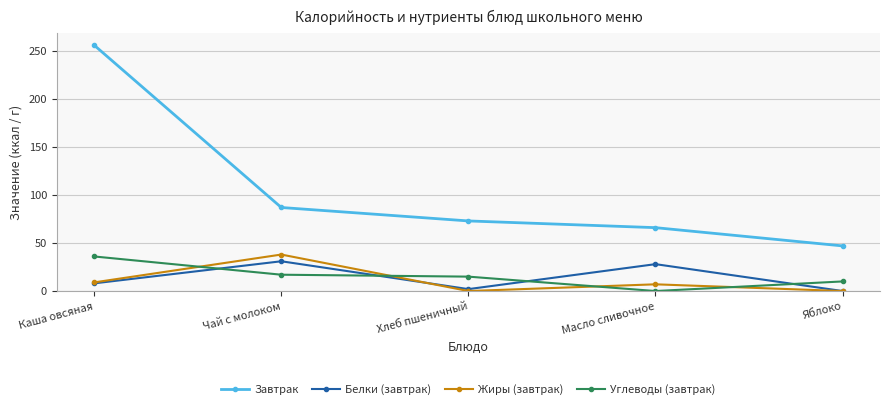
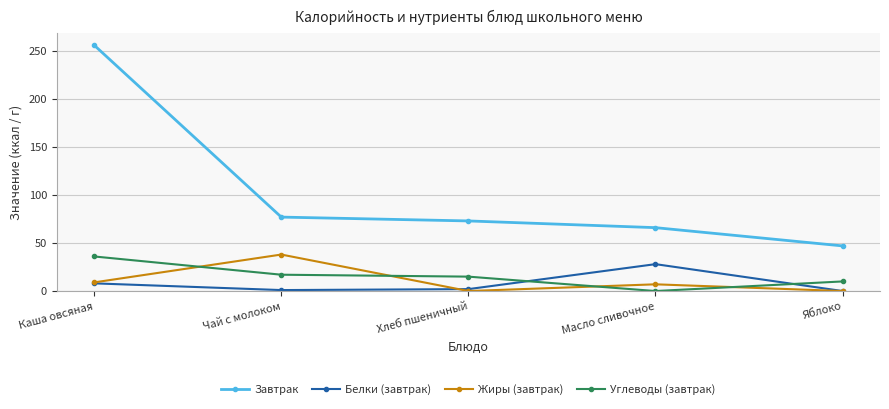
Завтрак, Чай с молоком: 90 -> 80
Белки (завтрак), Чай с молоком: 30 -> 0
